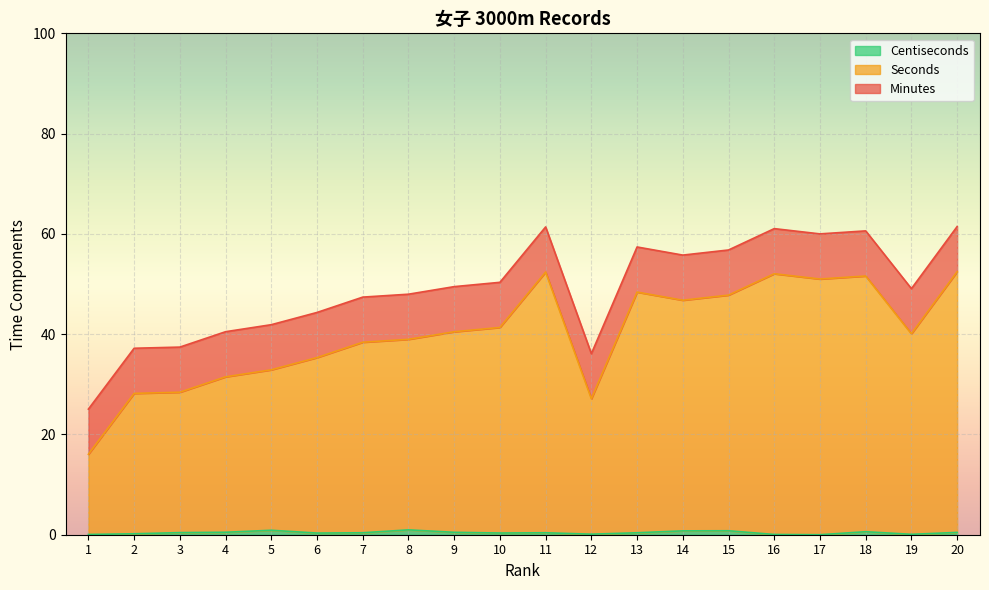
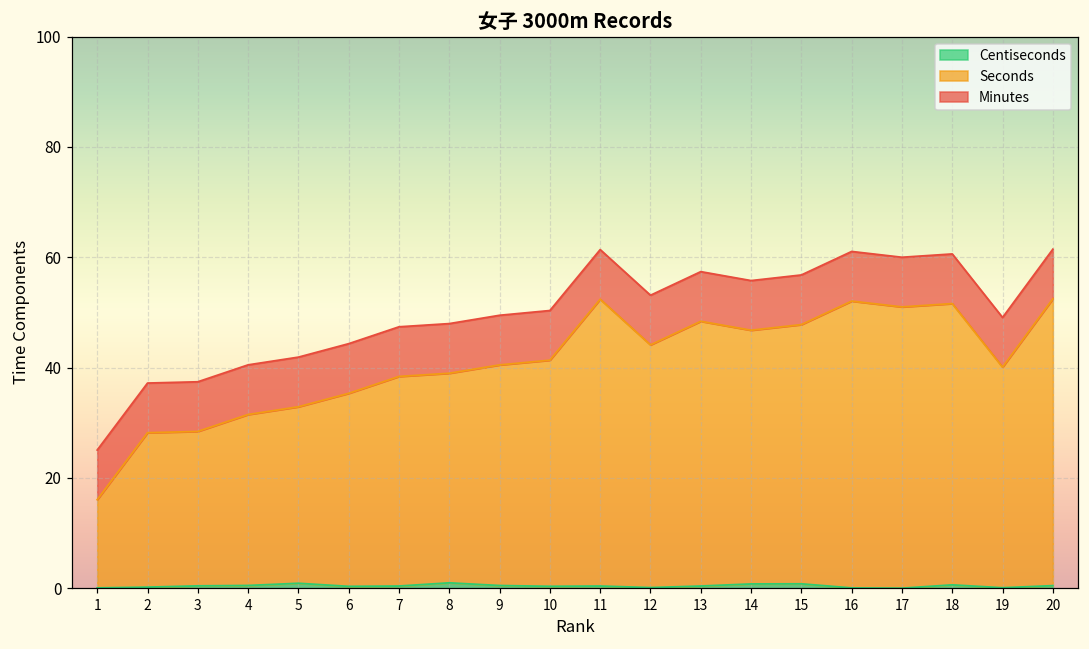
Seconds, 12: 27 -> 44
